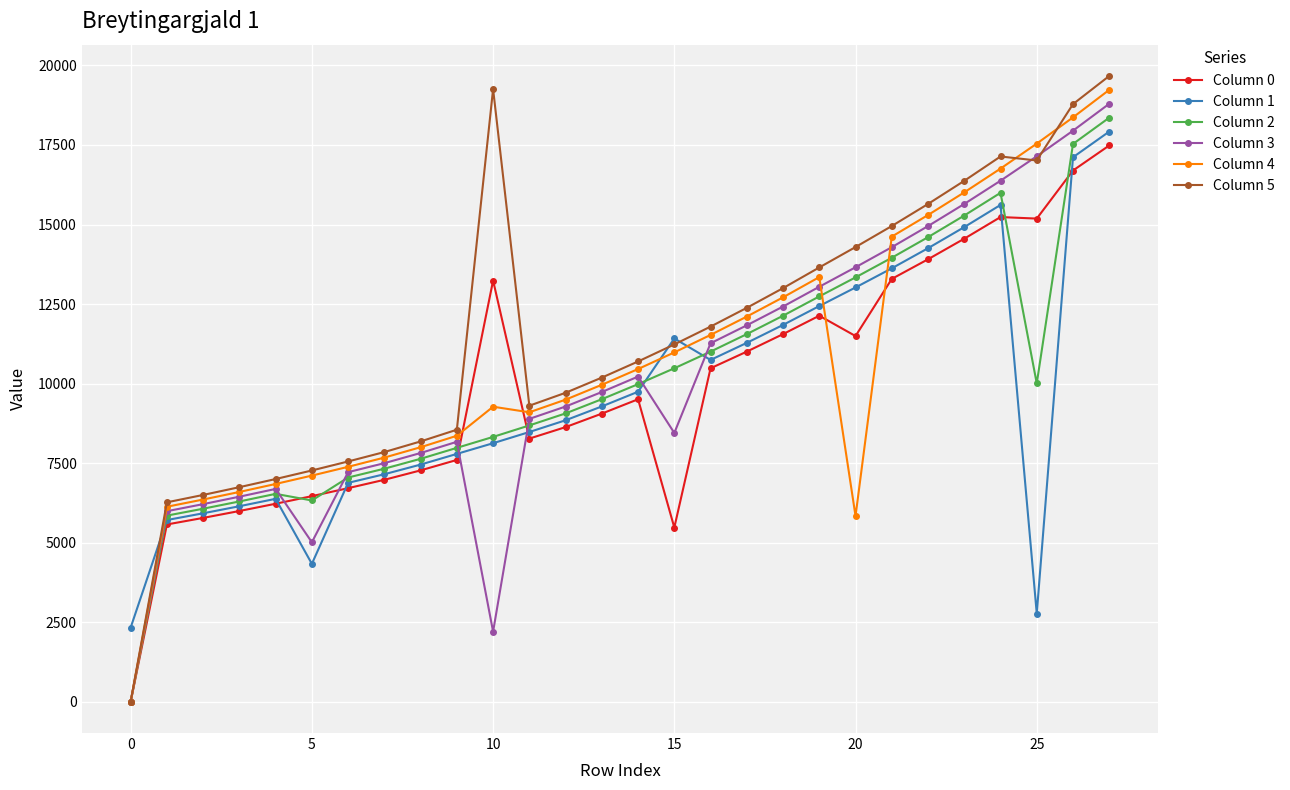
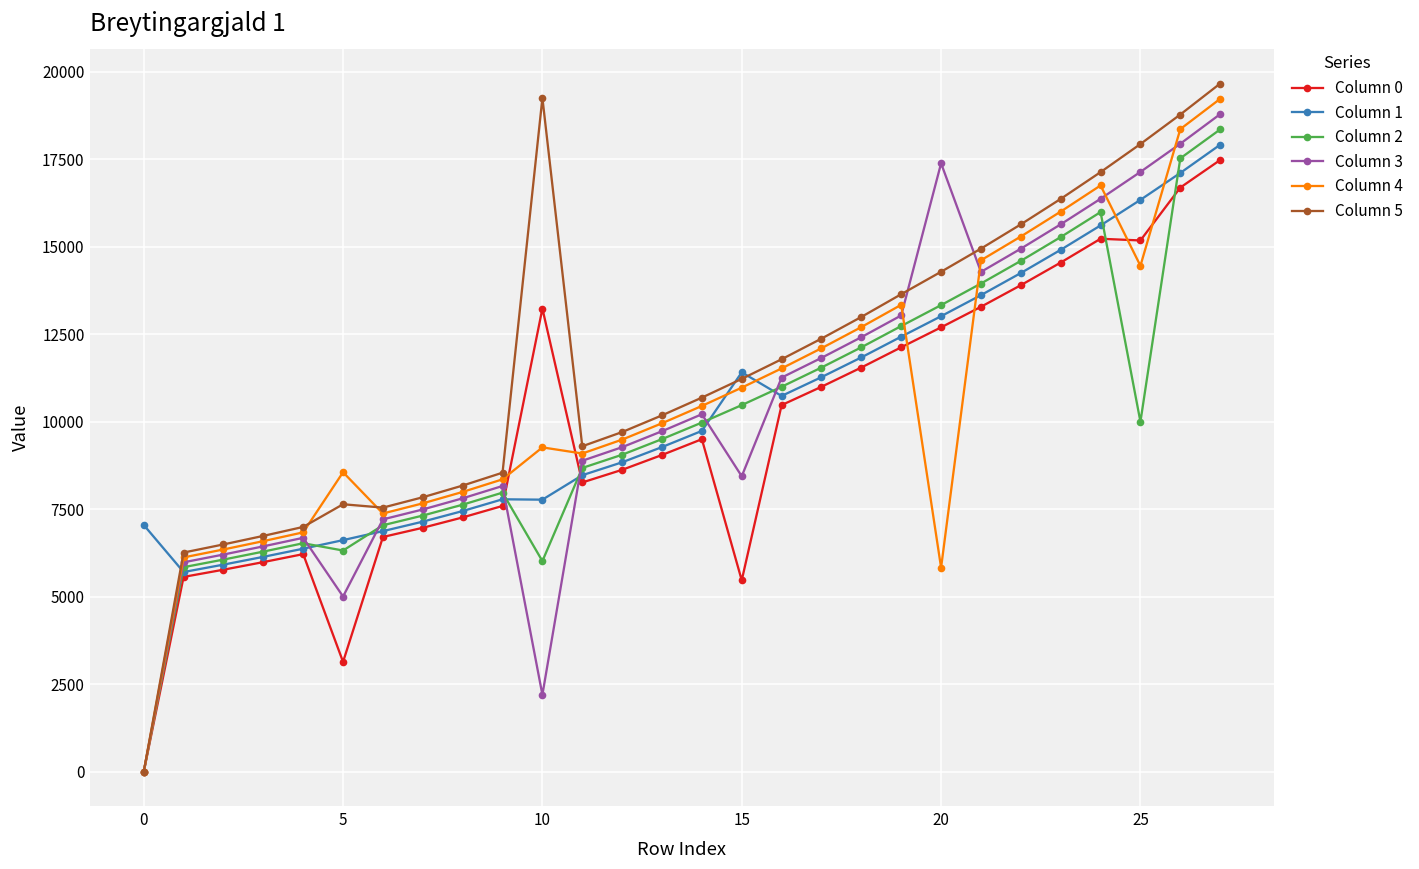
Column 1, 0: 2300 -> 7100
Column 0, 5: 6500 -> 3100
Column 1, 5: 4300 -> 6600
Column 4, 5: 7100 -> 8600
Column 5, 5: 7300 -> 7600
Column 1, 10: 8100 -> 7800
Column 2, 10: 8300 -> 6000
Column 0, 20: 11500 -> 12700
Column 3, 20: 13700 -> 17400
Column 1, 25: 2800 -> 16300
Column 4, 25: 17500 -> 14500
Column 5, 25: 17000 -> 17900
